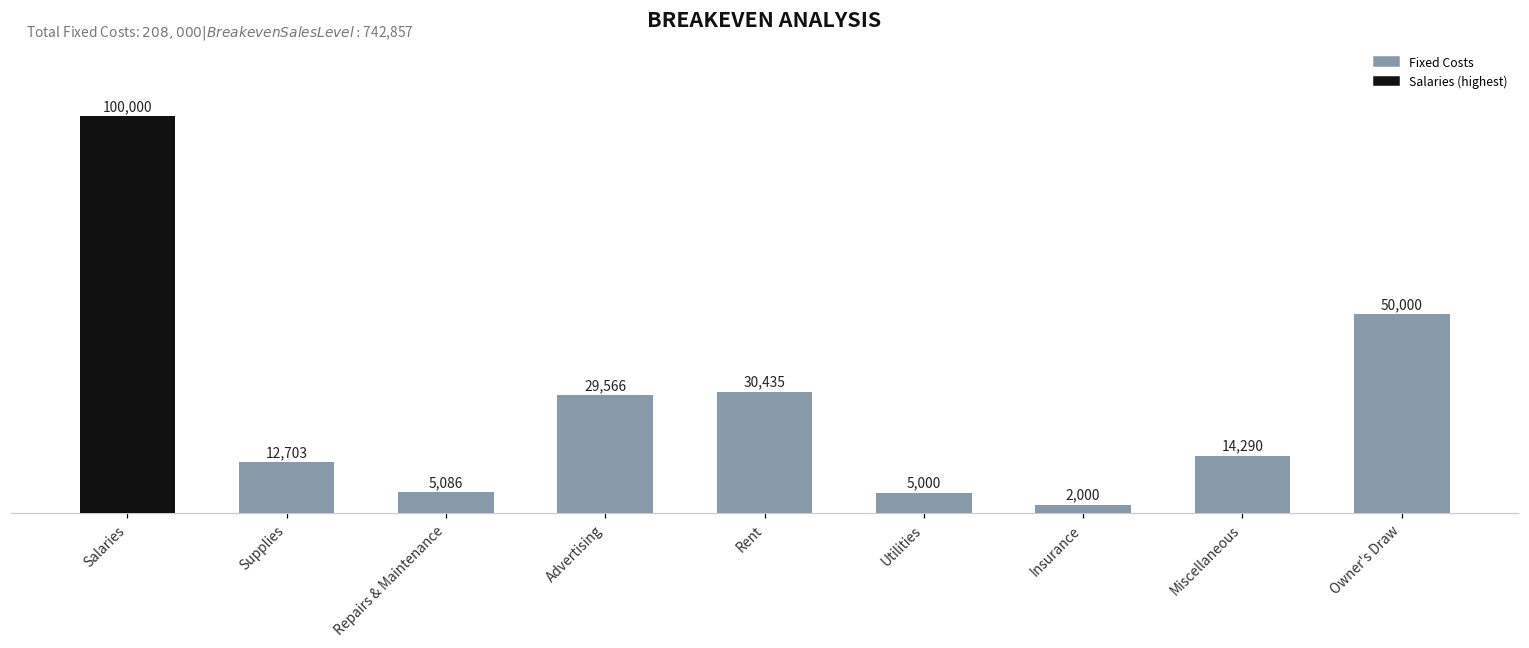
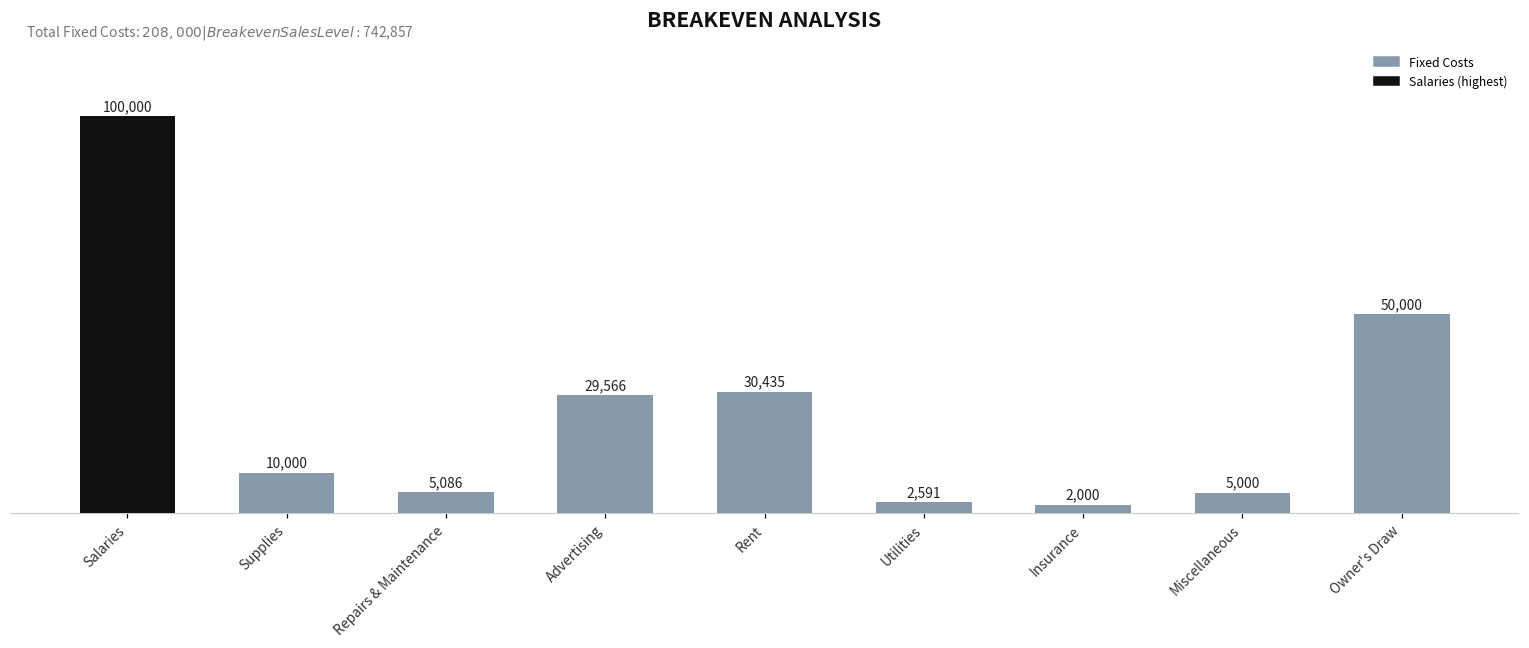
Supplies: 12,703 -> 10,000
Utilities: 5,000 -> 2,591
Miscellaneous: 14,290 -> 5,000
